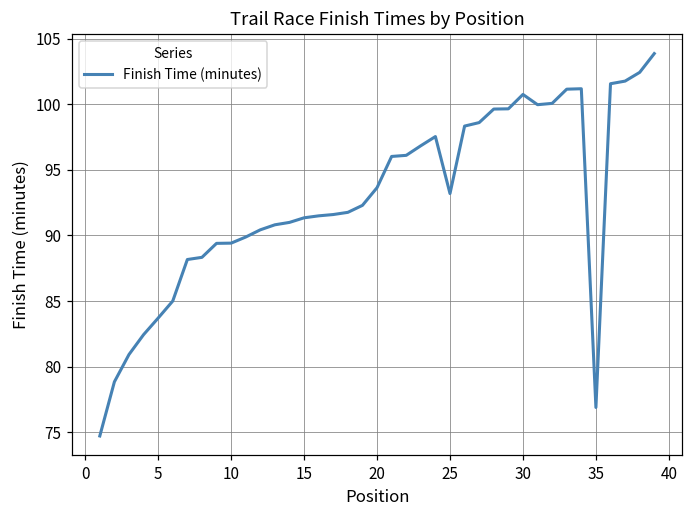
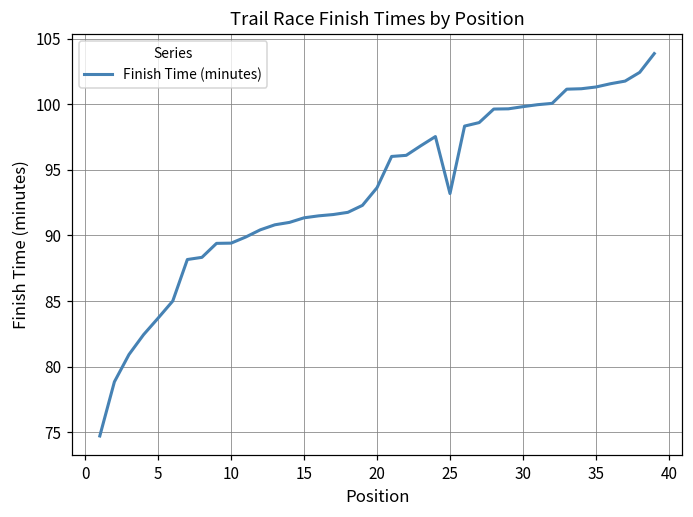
30: 100.8 -> 99.8
35: 76.9 -> 101.3
